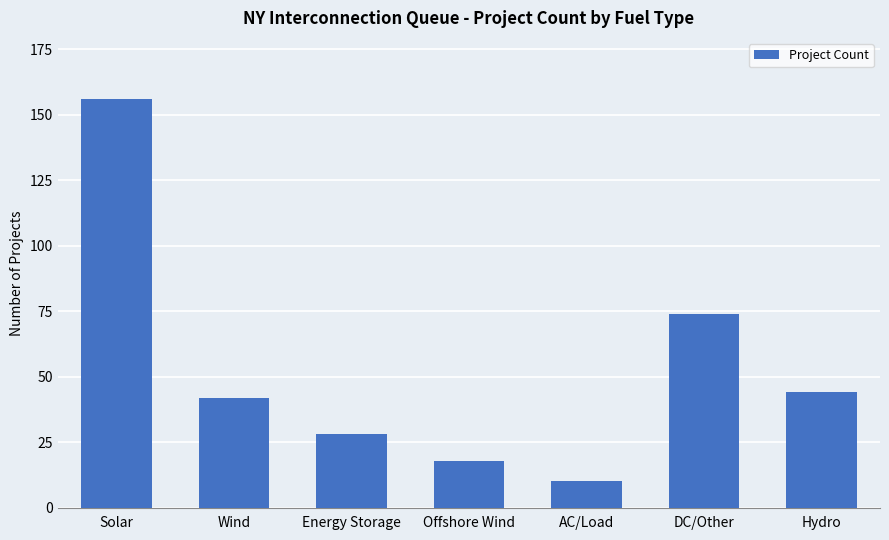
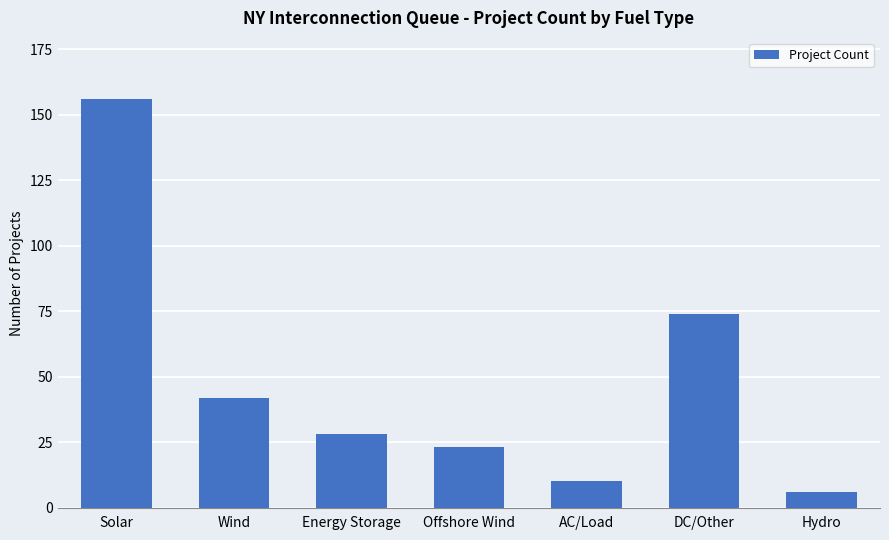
Offshore Wind: 18 -> 23
Hydro: 44 -> 6
